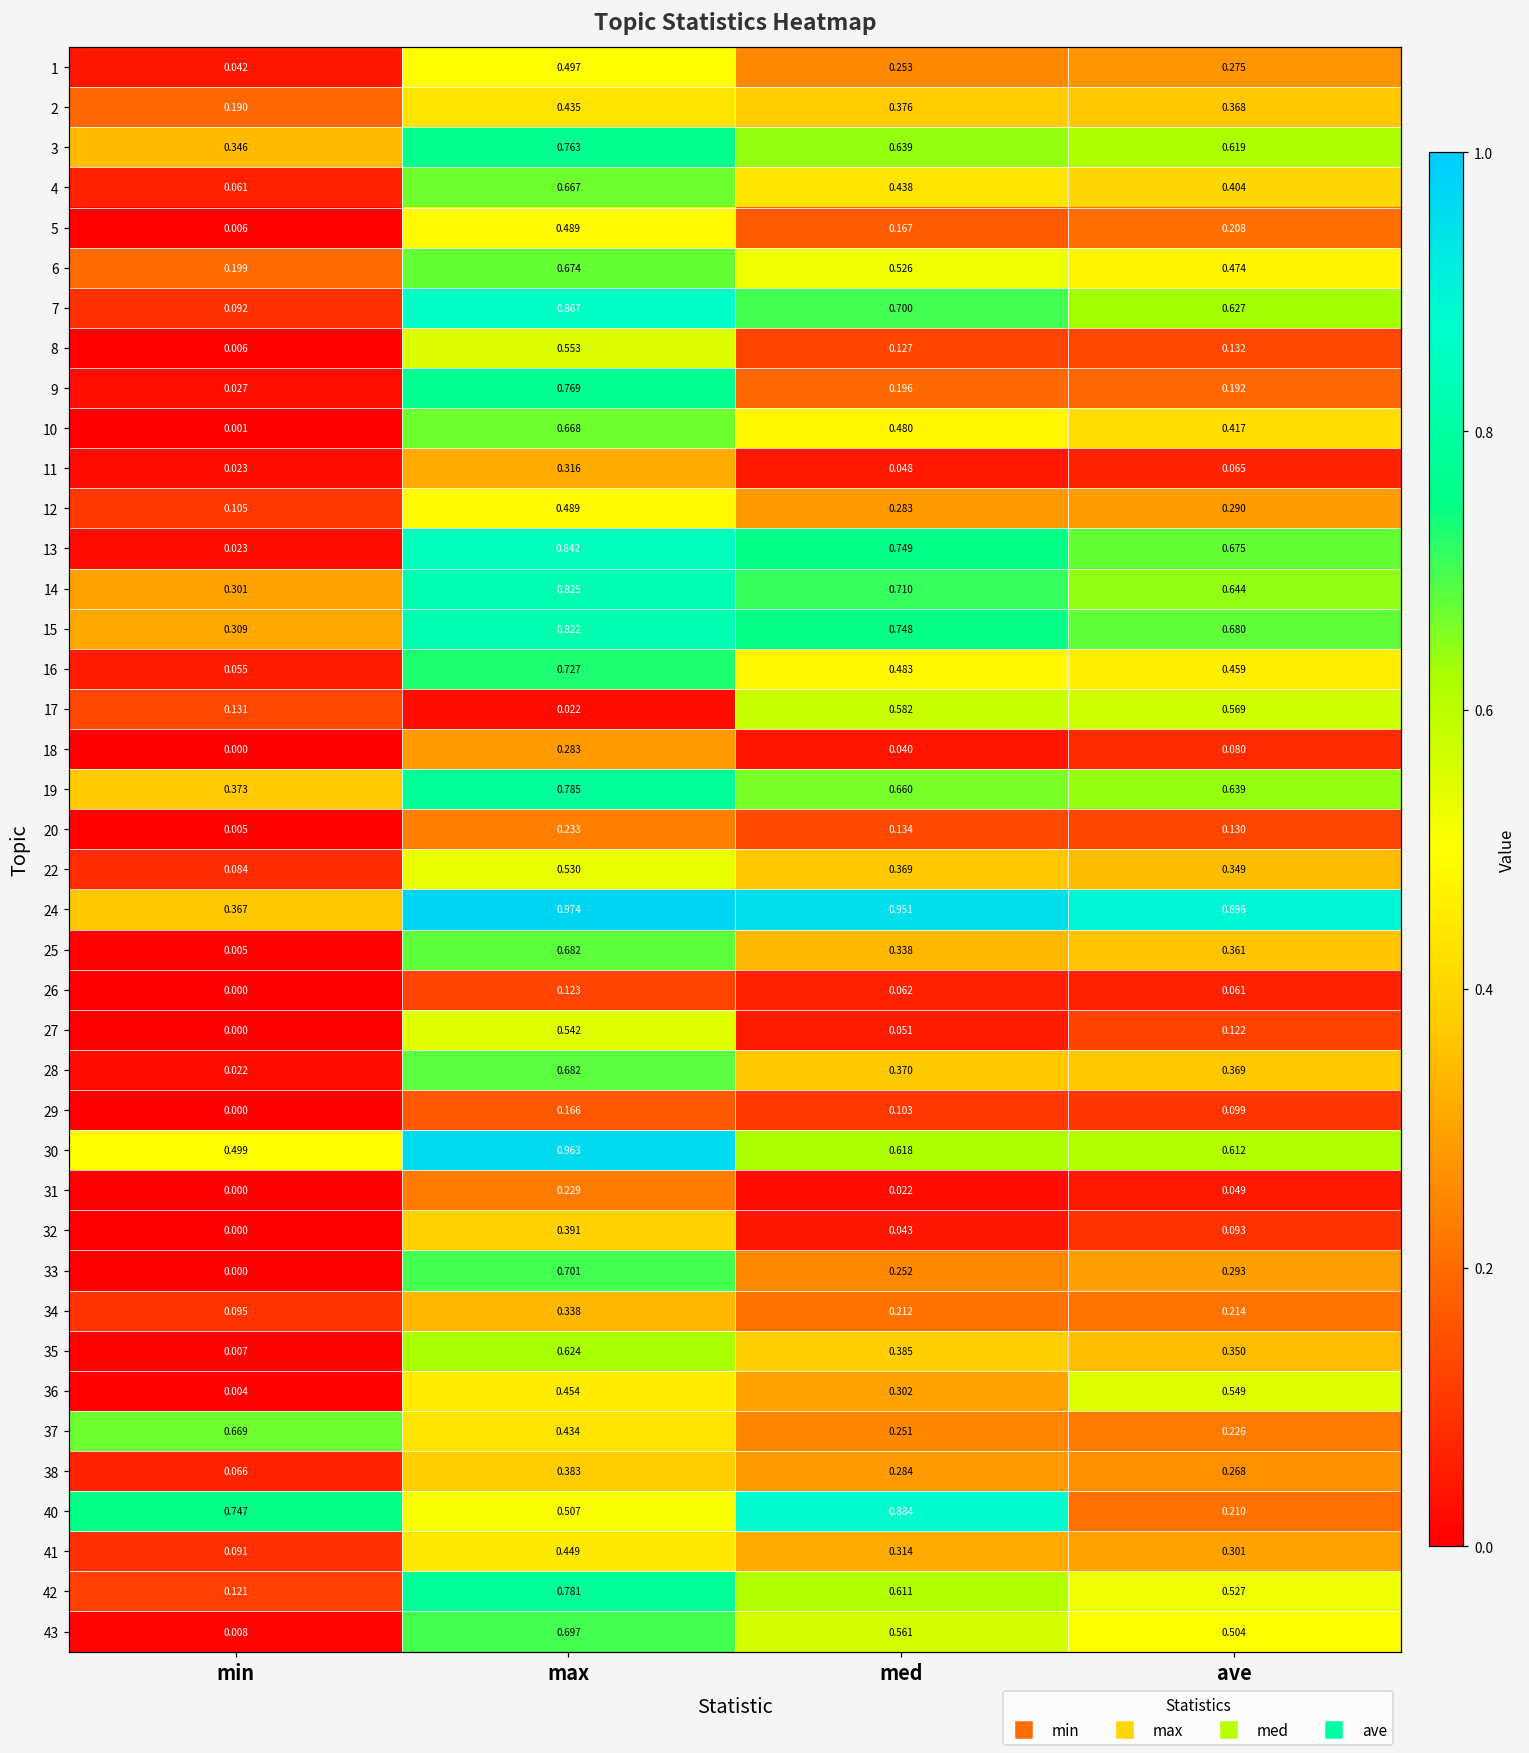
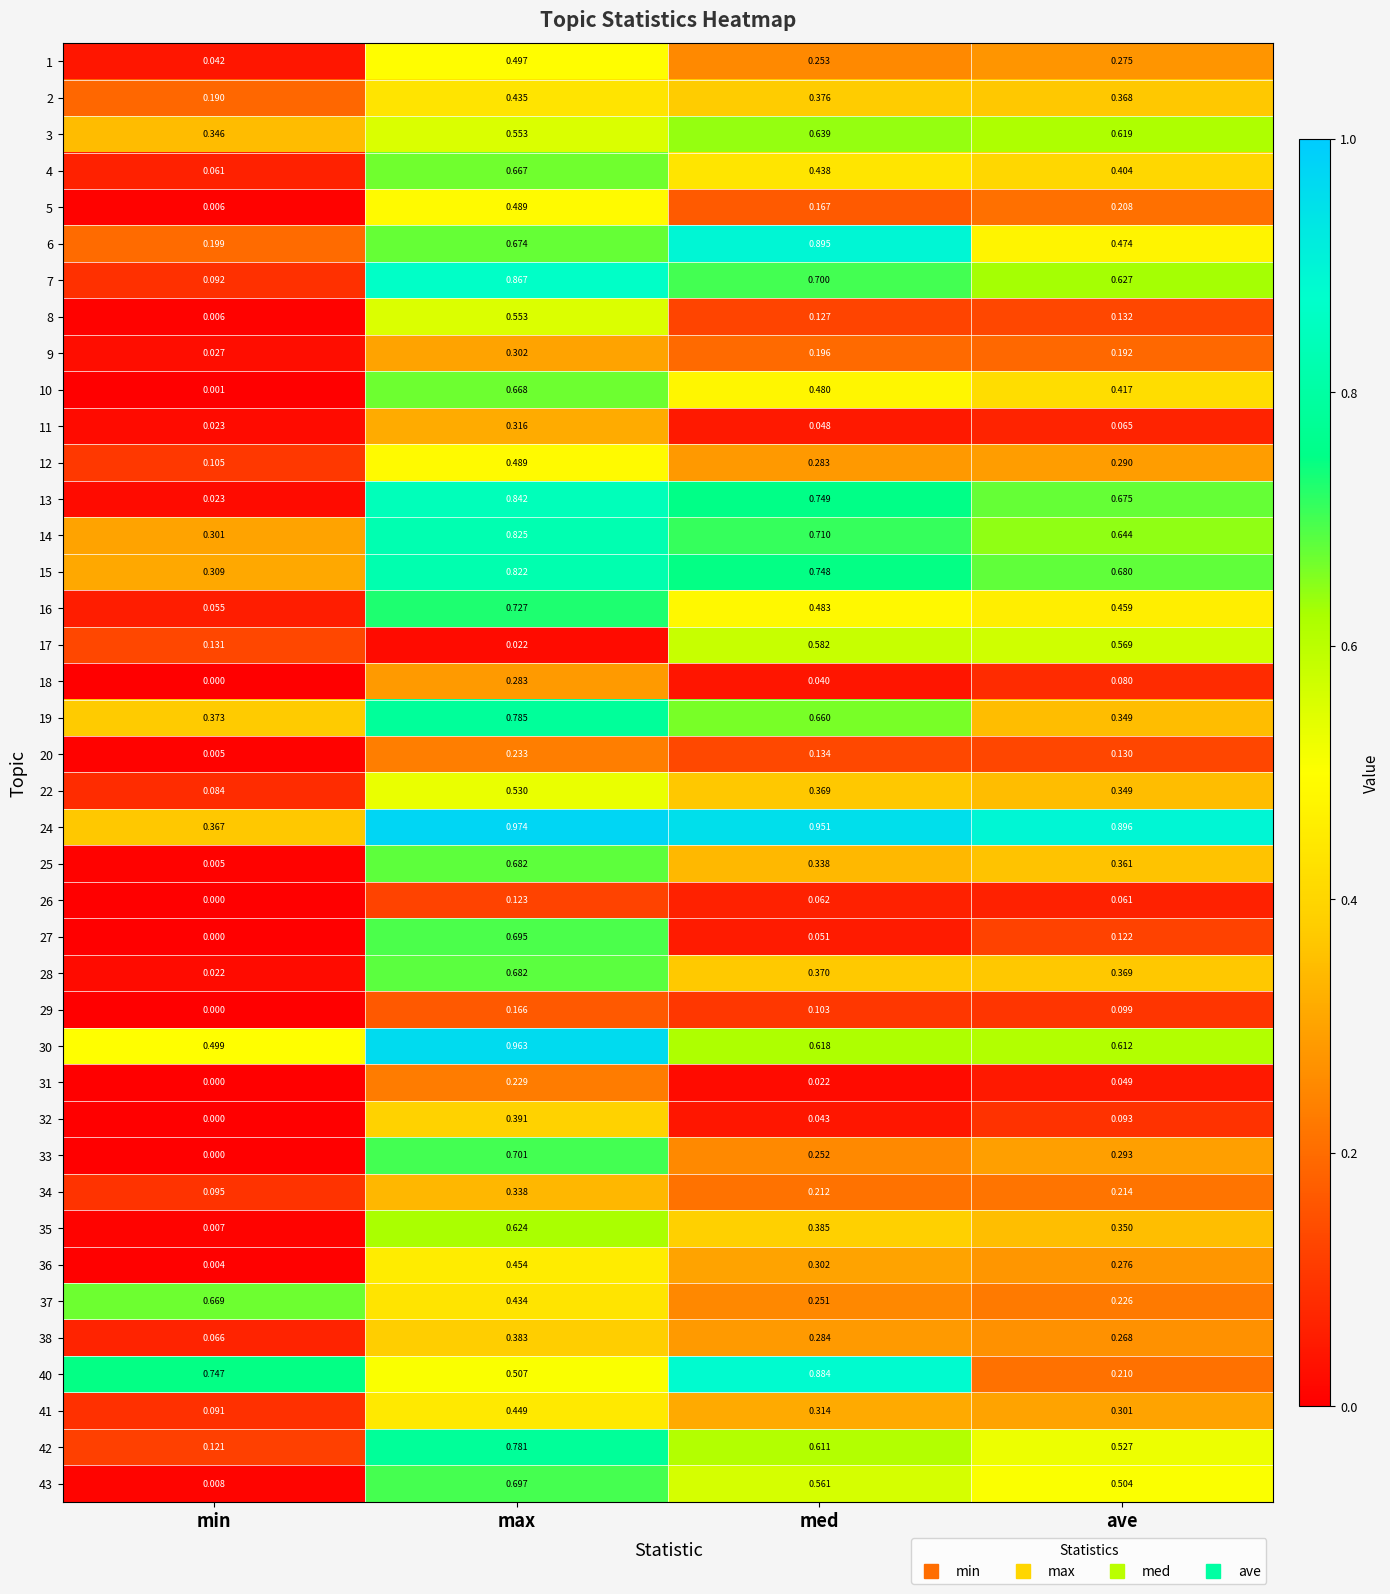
3, max: 0.763 -> 0.553
6, med: 0.526 -> 0.895
9, max: 0.769 -> 0.302
19, ave: 0.639 -> 0.349
27, max: 0.542 -> 0.695
36, ave: 0.549 -> 0.276
